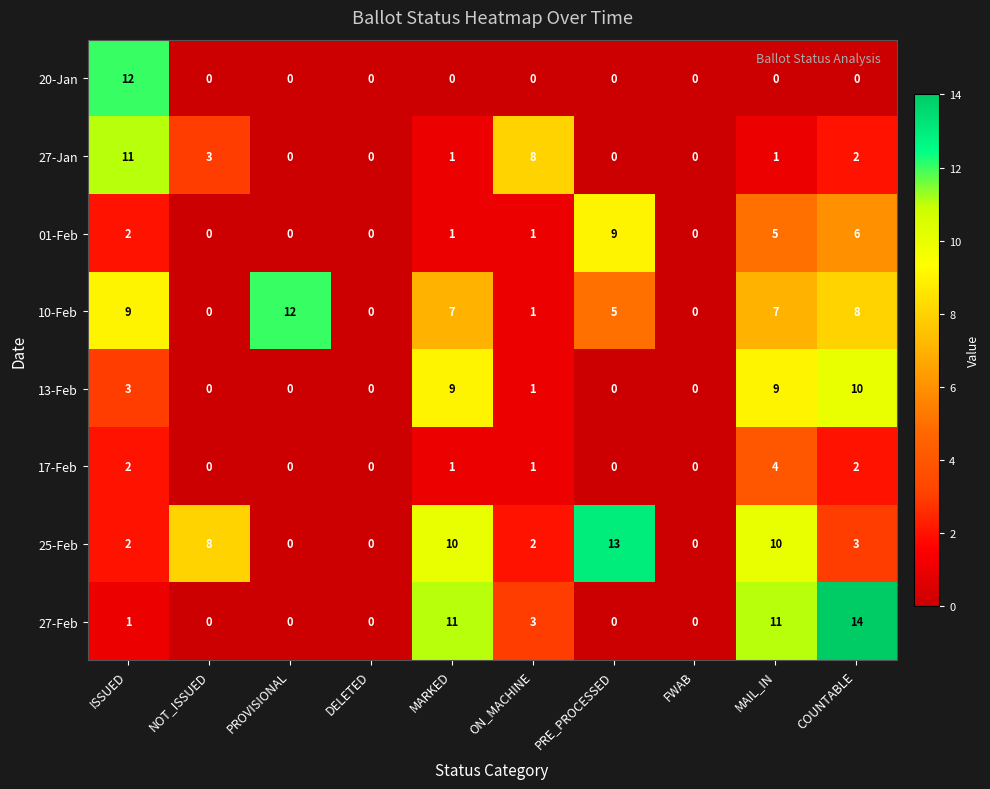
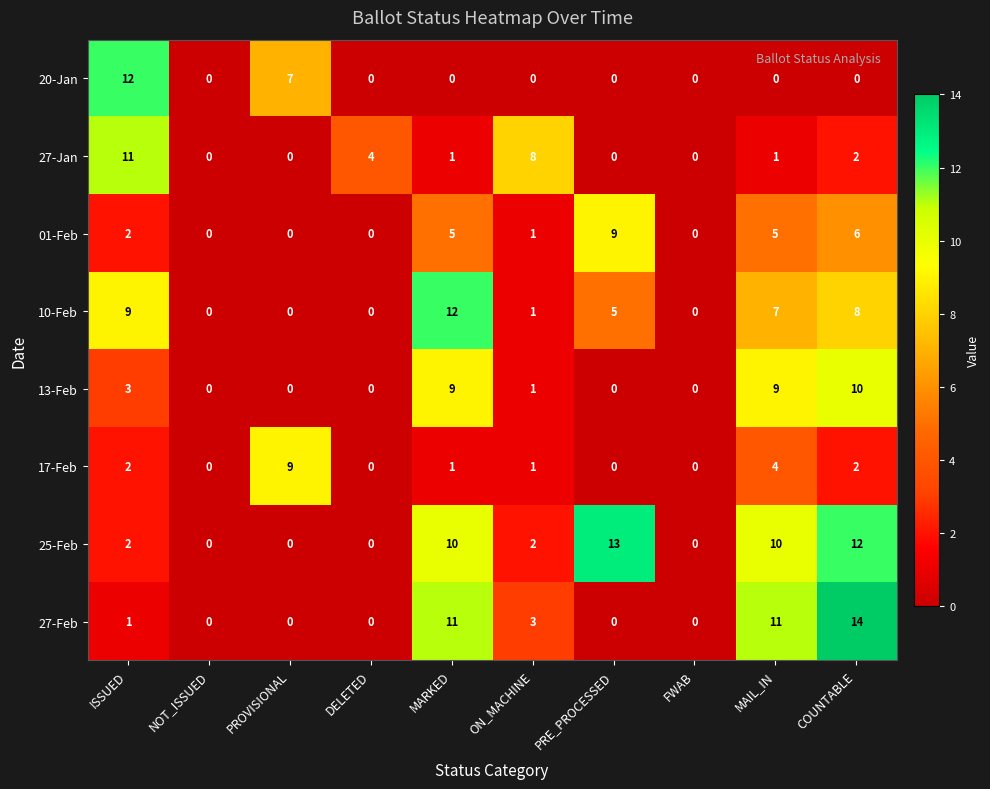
20-Jan, PROVISIONAL: 0 -> 7
27-Jan, NOT_ISSUED: 3 -> 0
27-Jan, DELETED: 0 -> 4
01-Feb, MARKED: 1 -> 5
10-Feb, PROVISIONAL: 12 -> 0
10-Feb, MARKED: 7 -> 12
17-Feb, PROVISIONAL: 0 -> 9
25-Feb, NOT_ISSUED: 8 -> 0
25-Feb, COUNTABLE: 3 -> 12
